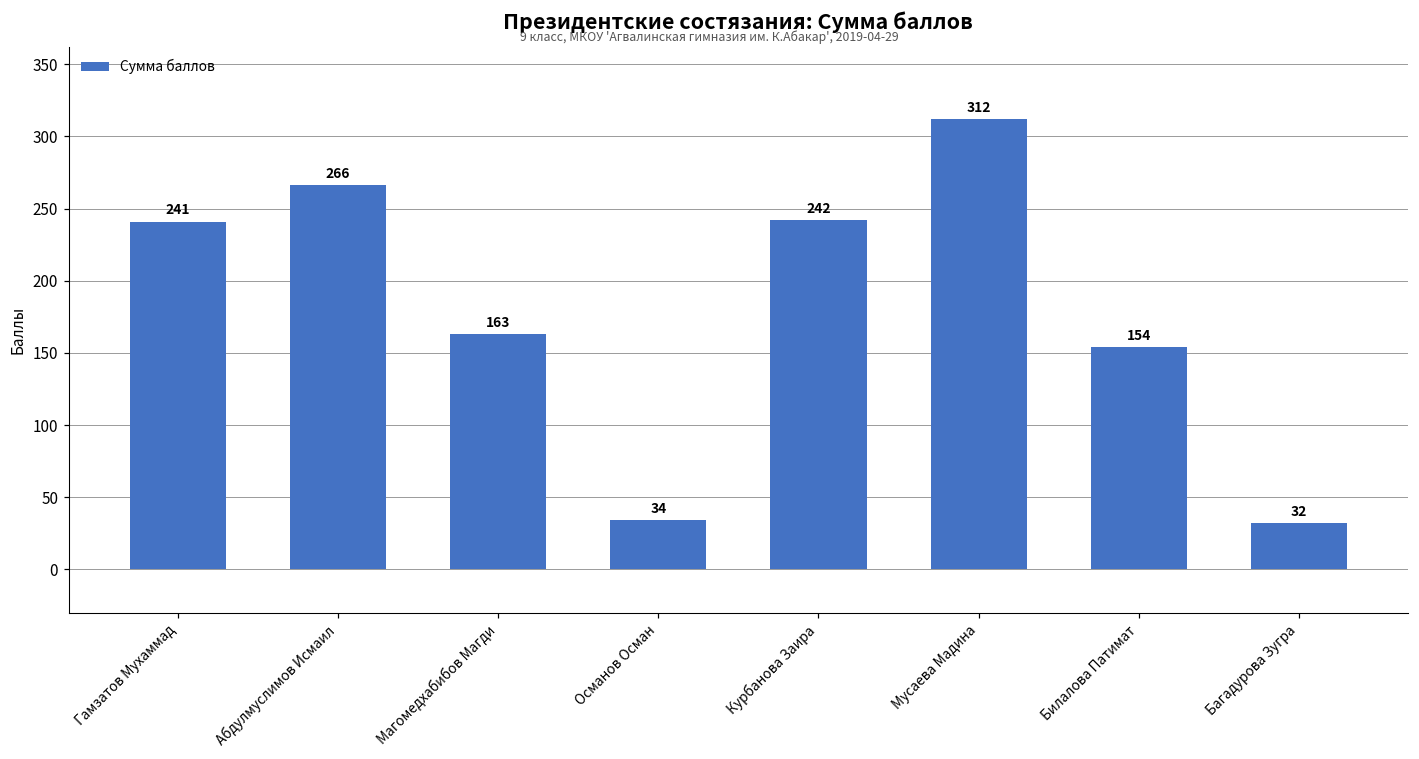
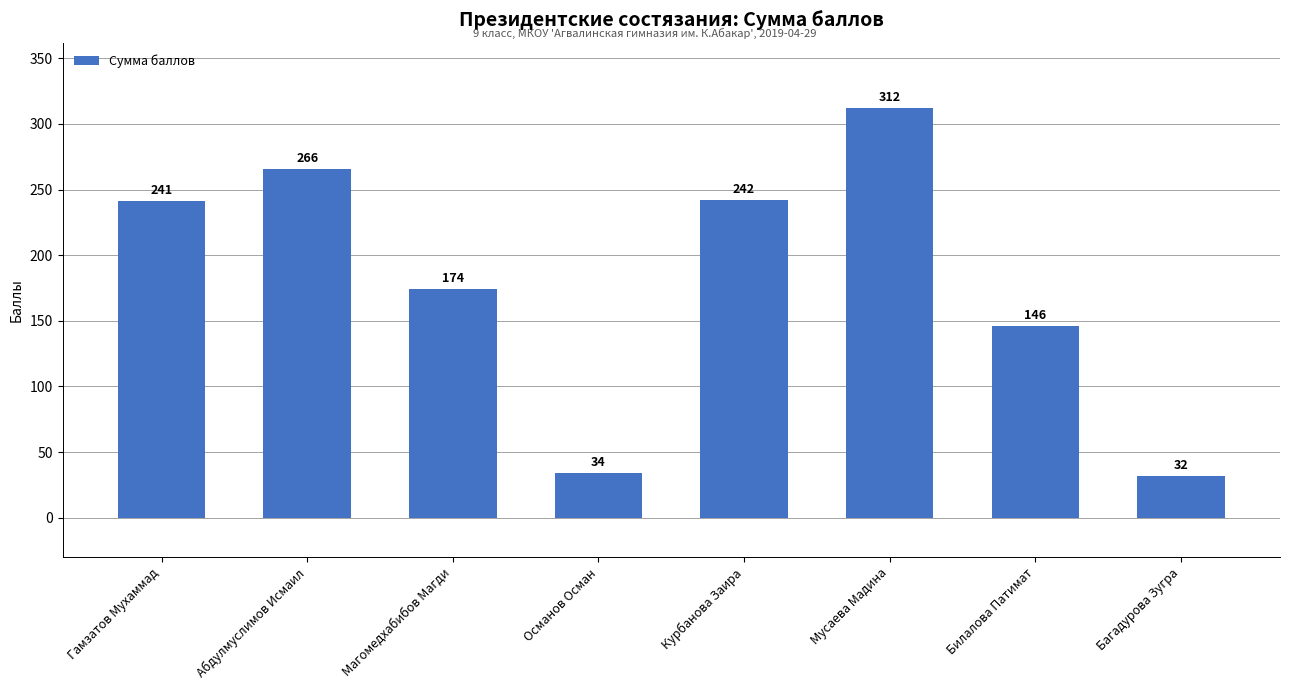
Магомедхабибов Магди: 163 -> 174
Билалова Патимат: 154 -> 146
